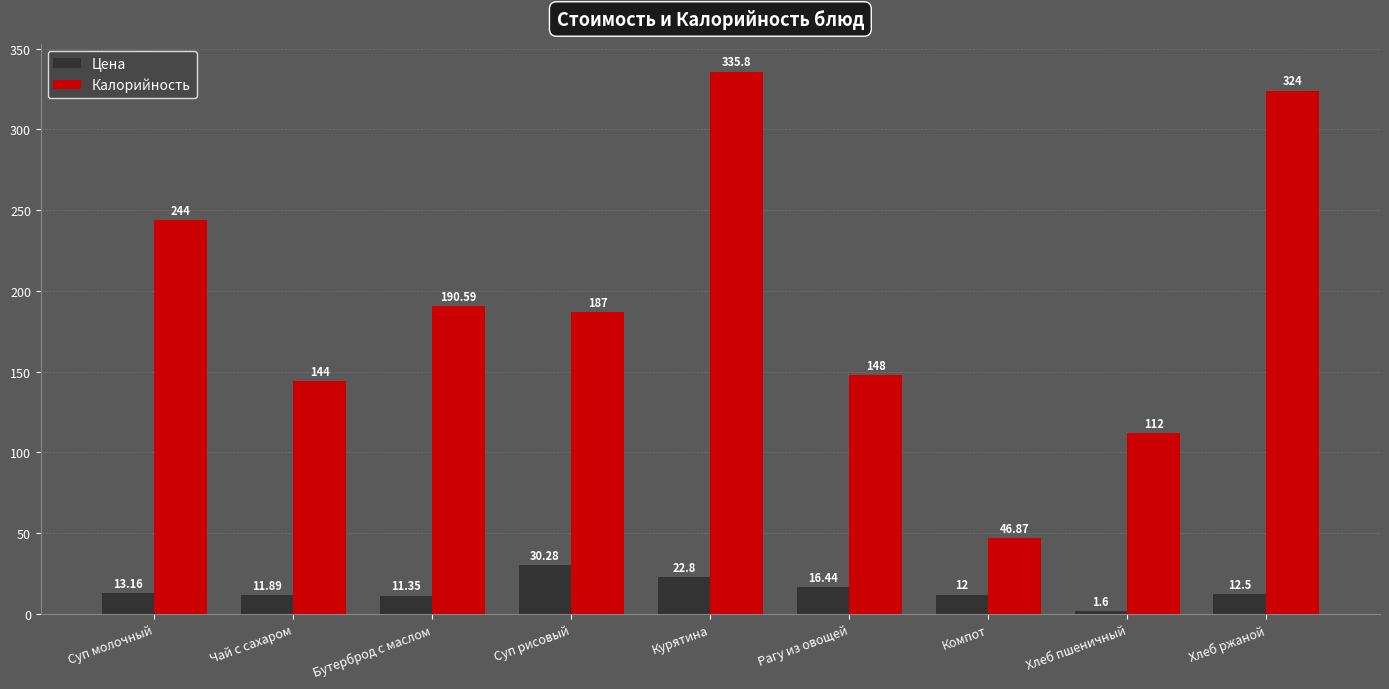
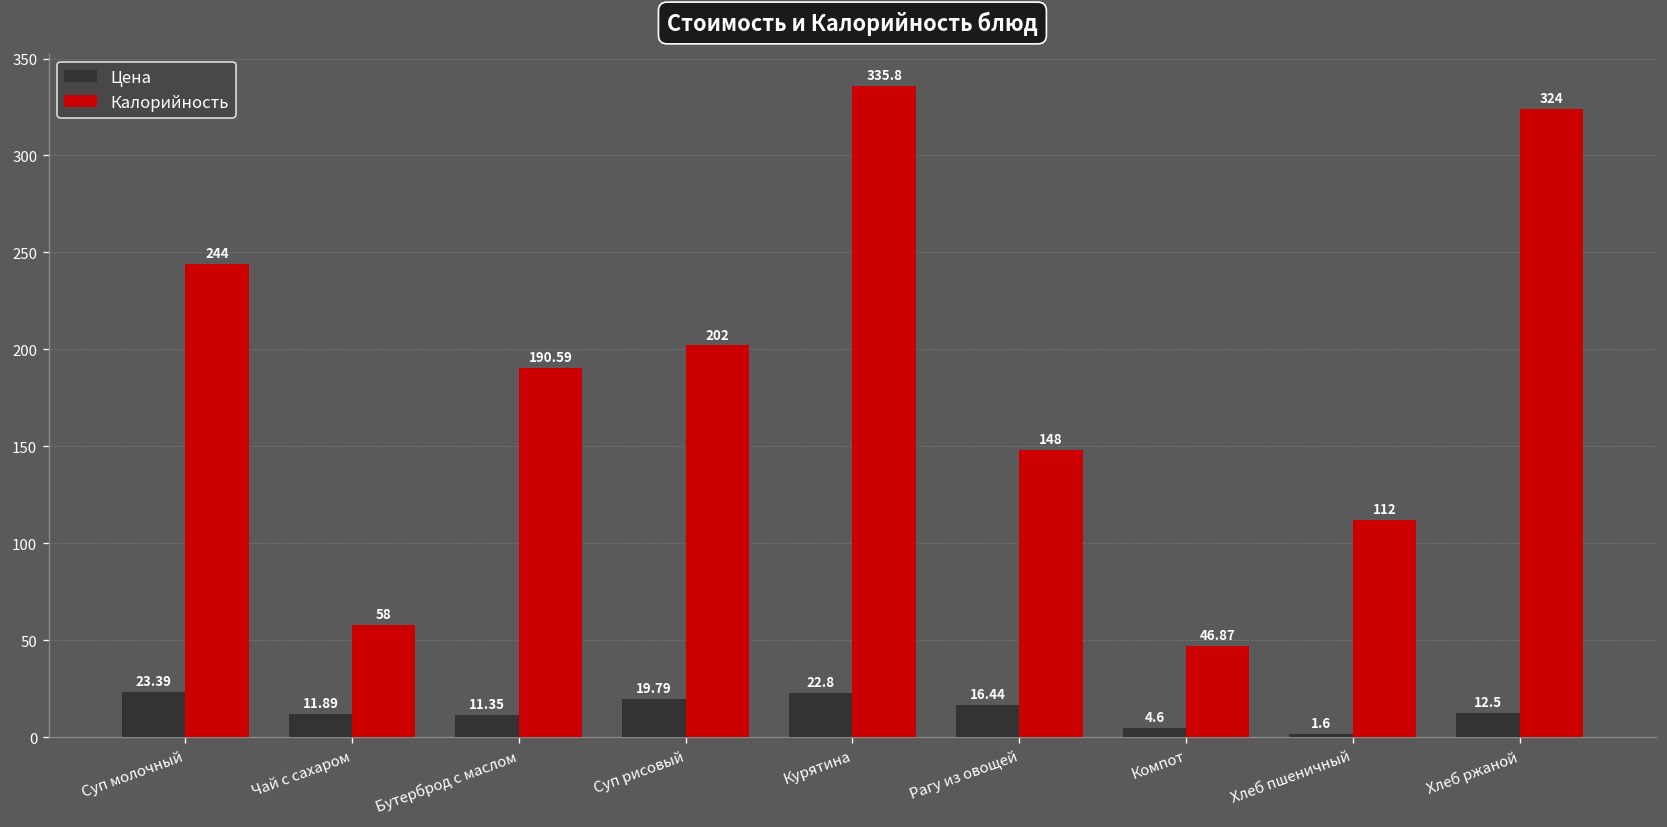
Цена, Суп молочный: 13.16 -> 23.39
Калорийность, Чай с сахаром: 144 -> 58
Цена, Суп рисовый: 30.28 -> 19.79
Калорийность, Суп рисовый: 187 -> 202
Цена, Компот: 12 -> 4.6
